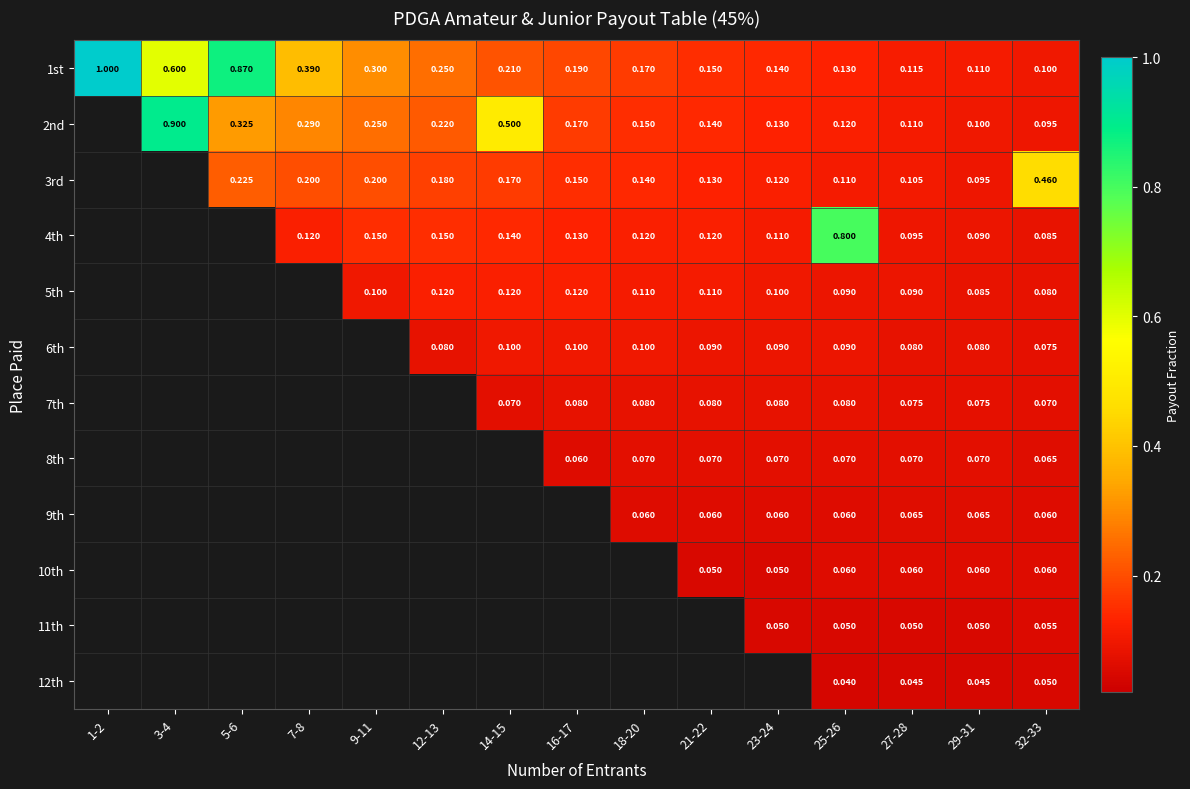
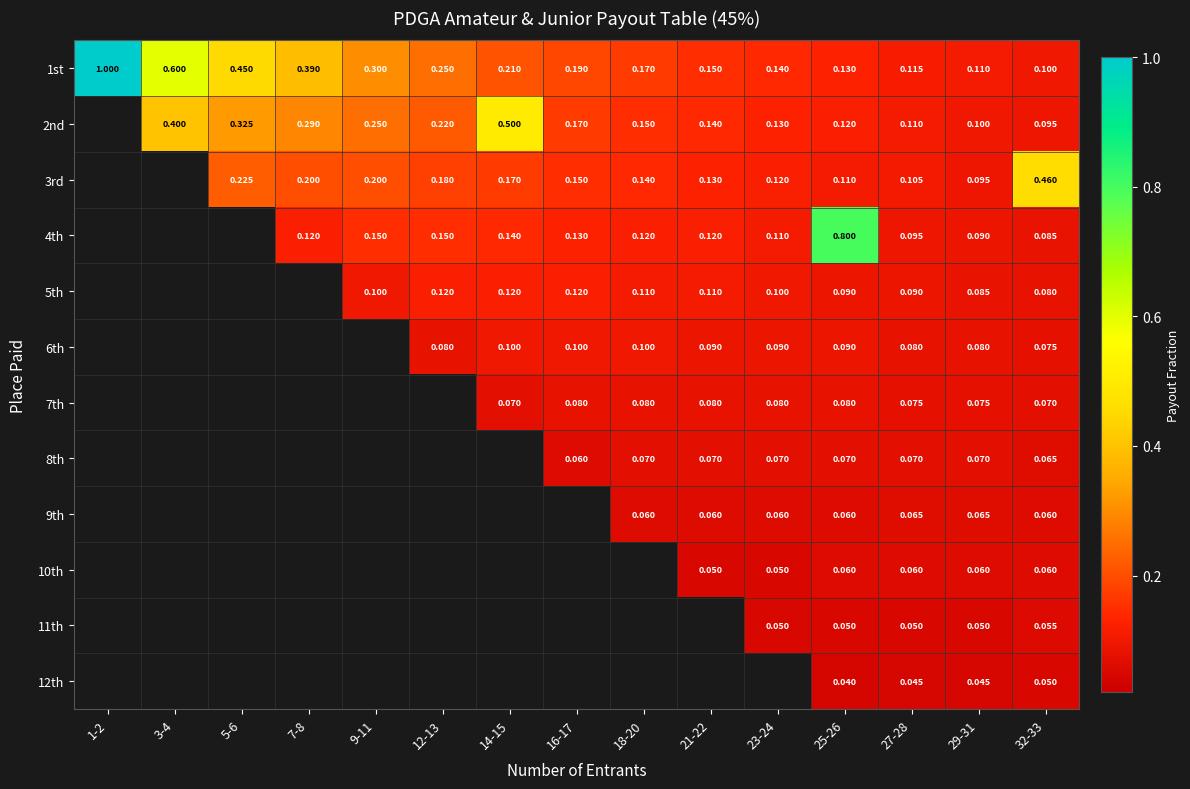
1st, 5-6: 0.870 -> 0.450
2nd, 3-4: 0.900 -> 0.400
